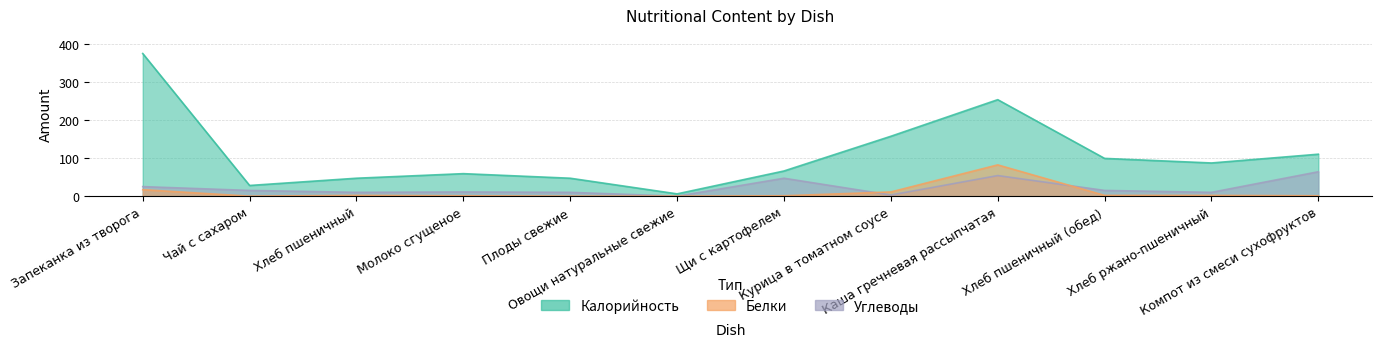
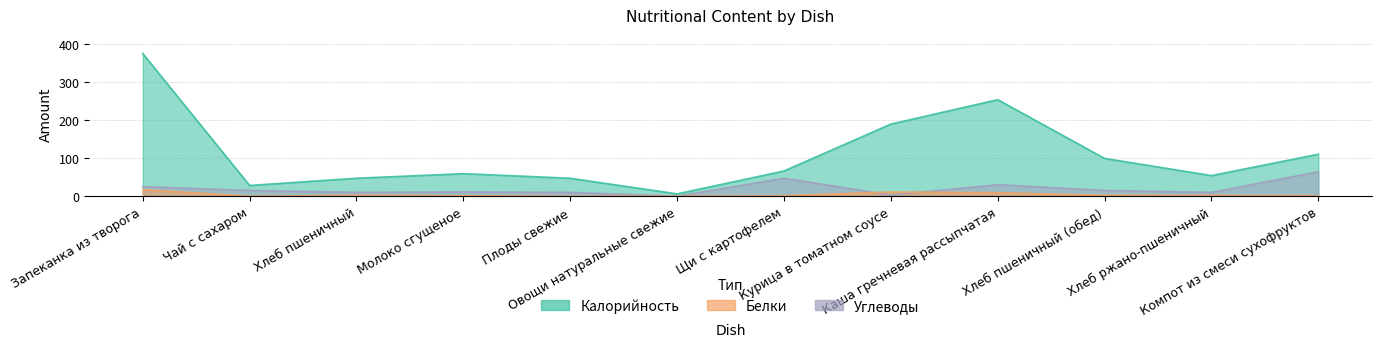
Калорийность, Курица в томатном соусе: 160 -> 190
Углеводы, Каша гречневая рассыпчатая: 50 -> 30
Белки, Каша гречневая рассыпчатая: 80 -> 10
Калорийность, Хлеб ржано-пшеничный: 90 -> 50
